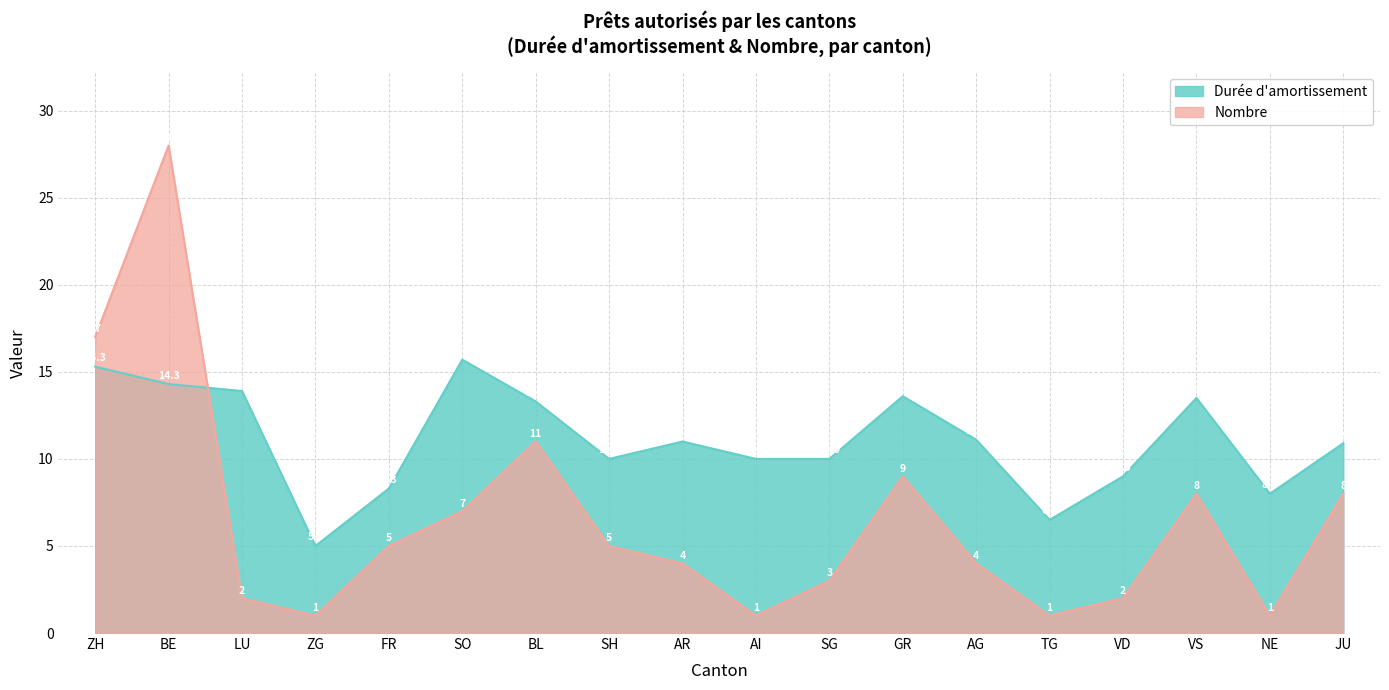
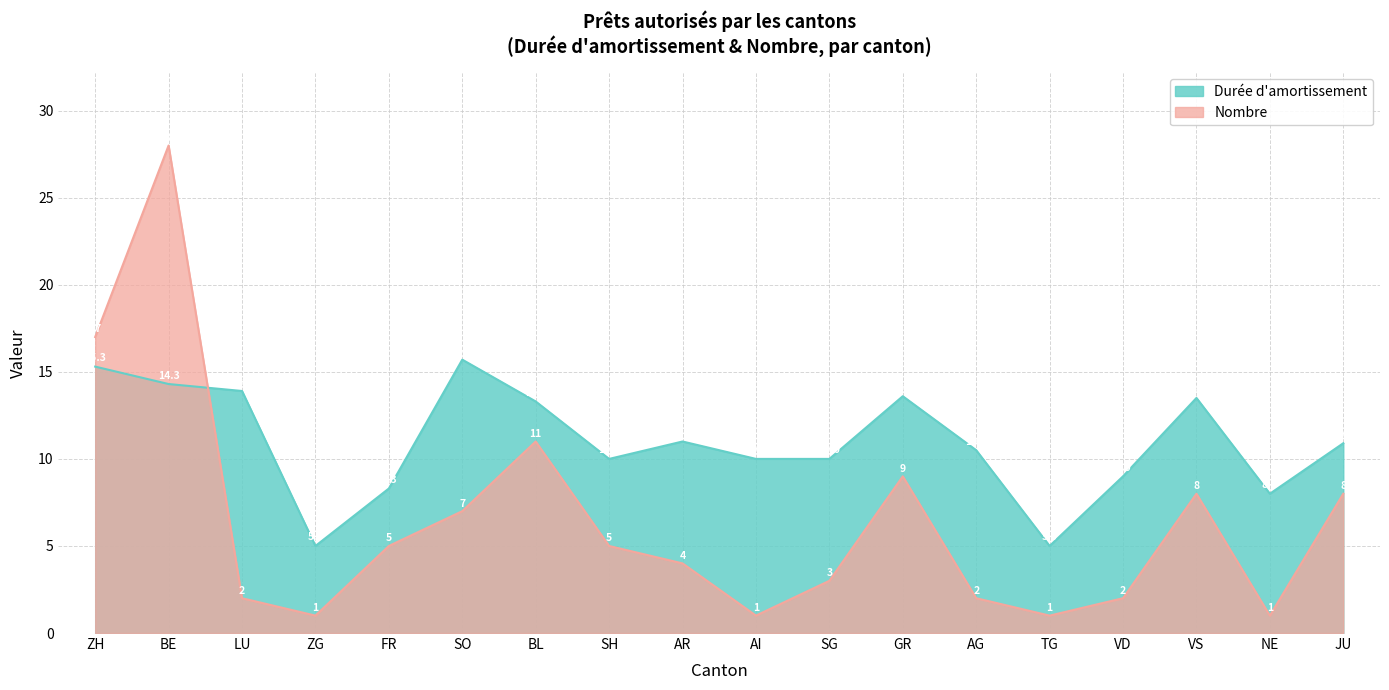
Durée d'amortissement, AG: 11.1 -> 10.5
Nombre, AG: 4 -> 2
Durée d'amortissement, TG: 6.5 -> 5.0
